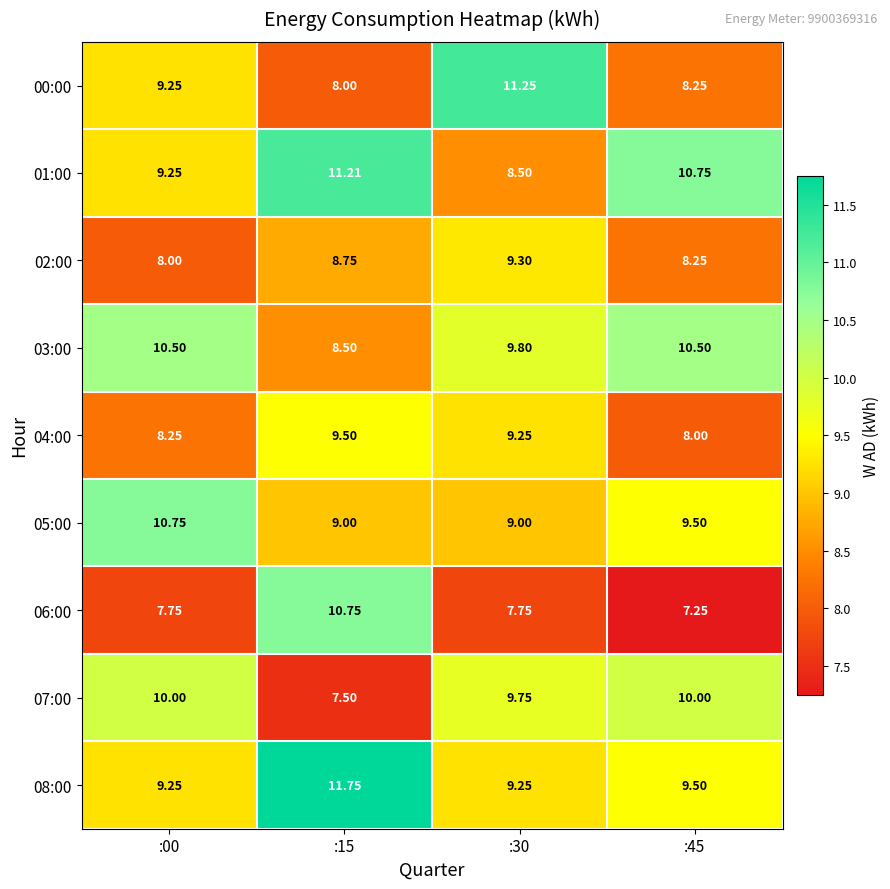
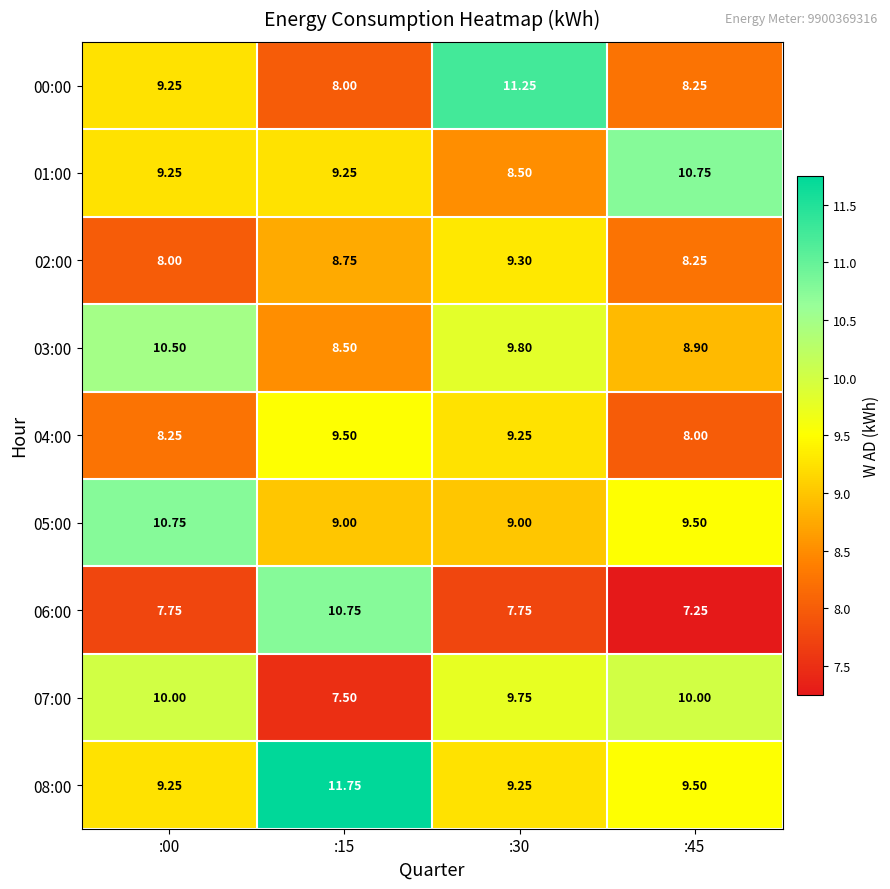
01:00, :15: 11.21 -> 9.25
03:00, :45: 10.50 -> 8.90
